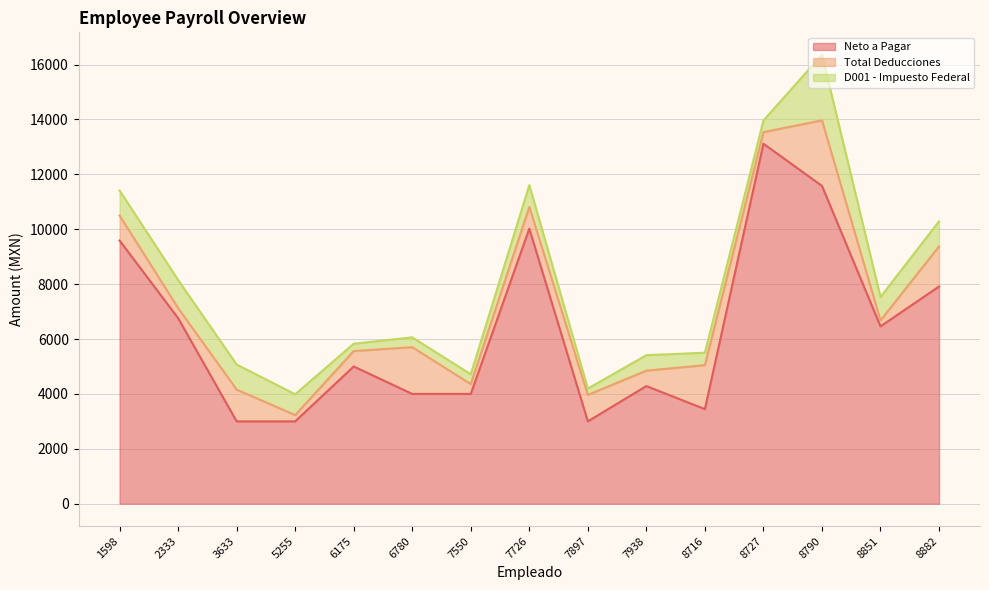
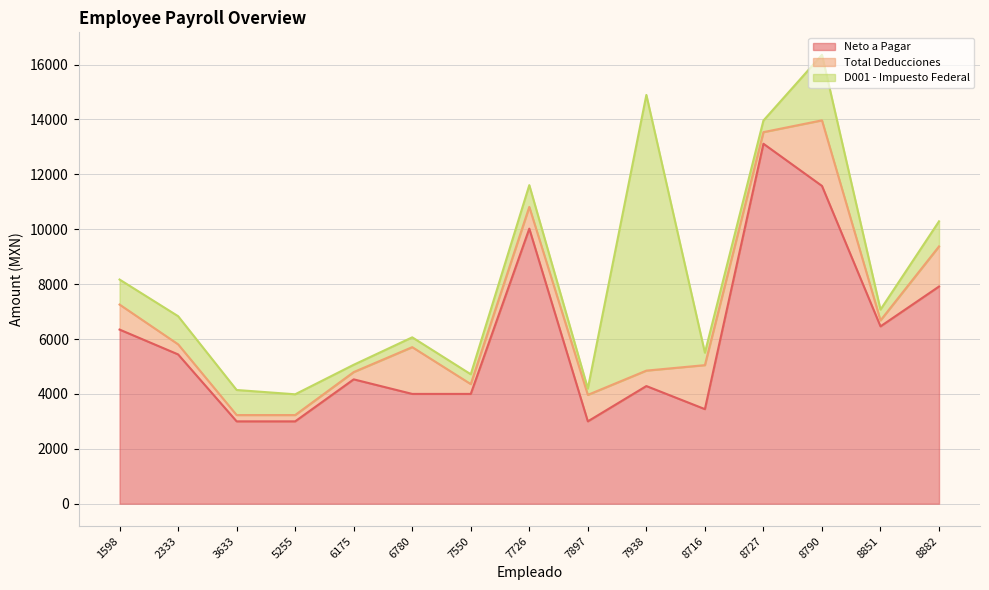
Neto a Pagar, 1598: 9600 -> 6300
Neto a Pagar, 2333: 6800 -> 5400
Total Deducciones, 3633: 1200 -> 200
Neto a Pagar, 6175: 5000 -> 4500
Total Deducciones, 6175: 600 -> 300
D001 - Impuesto Federal, 7938: 600 -> 10000
D001 - Impuesto Federal, 8851: 900 -> 400
